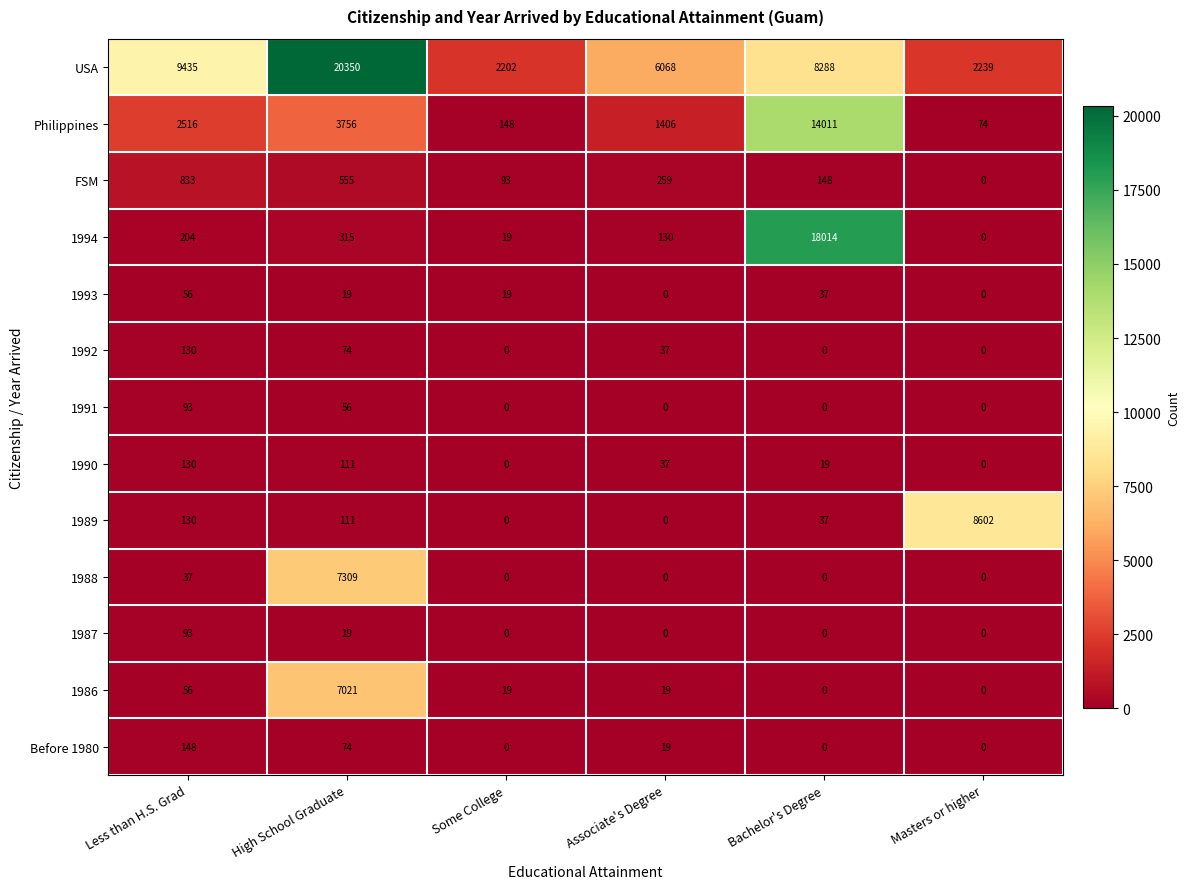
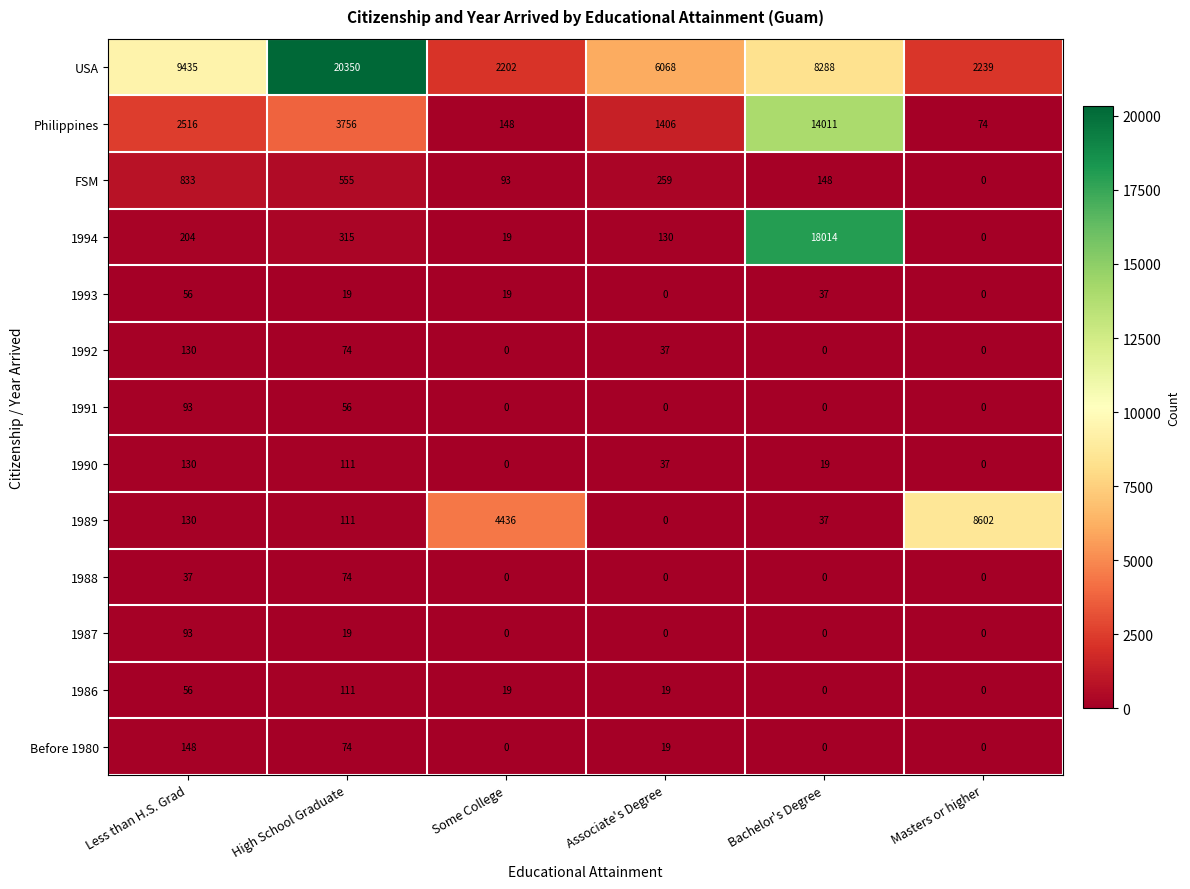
1989, Some College: 0 -> 4436
1988, High School Graduate: 7309 -> 74
1986, High School Graduate: 7021 -> 111
